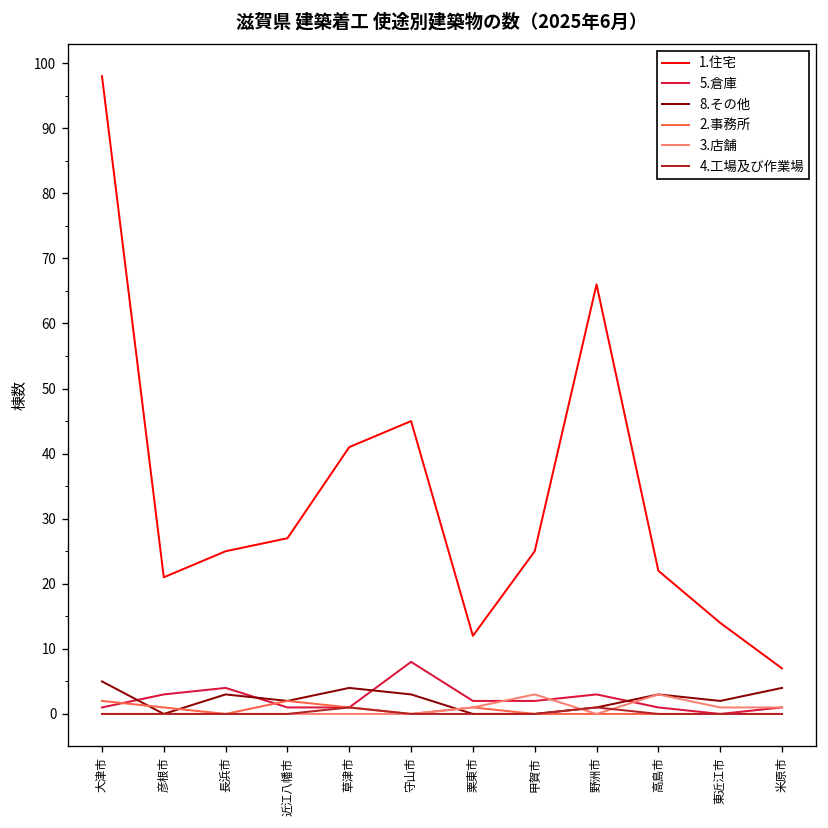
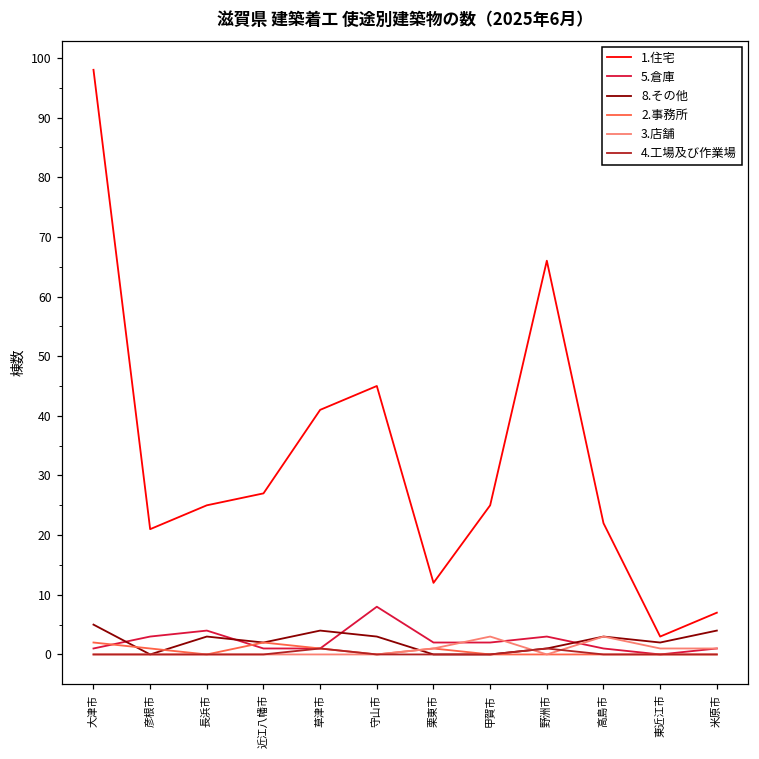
1.住宅, 東近江市: 14 -> 3
